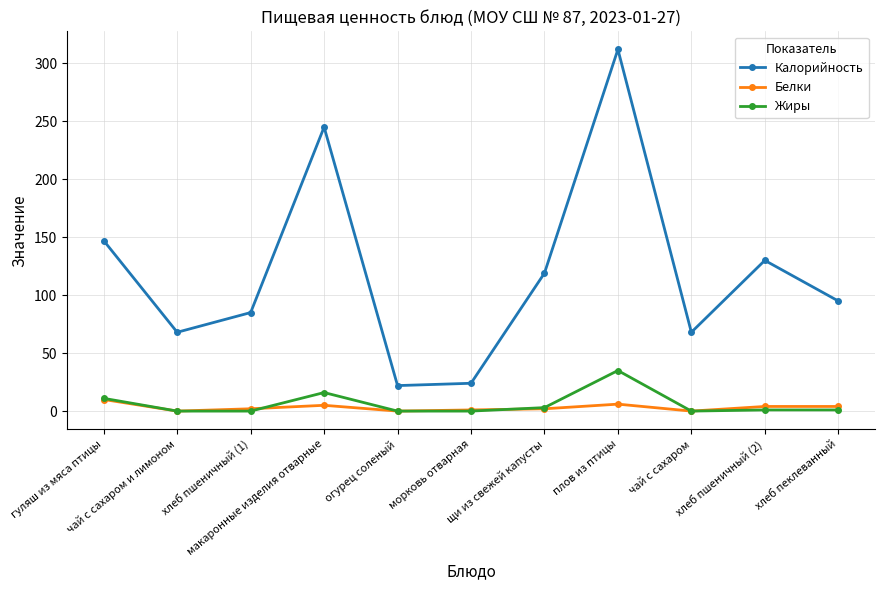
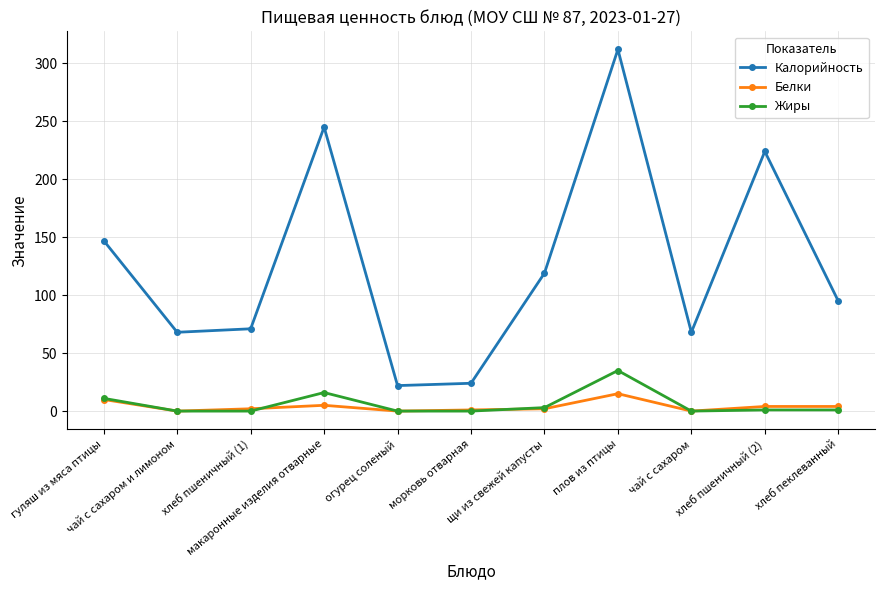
Калорийность, хлеб пшеничный (1): 85 -> 71
Белки, плов из птицы: 6 -> 15
Калорийность, хлеб пшеничный (2): 130 -> 224
